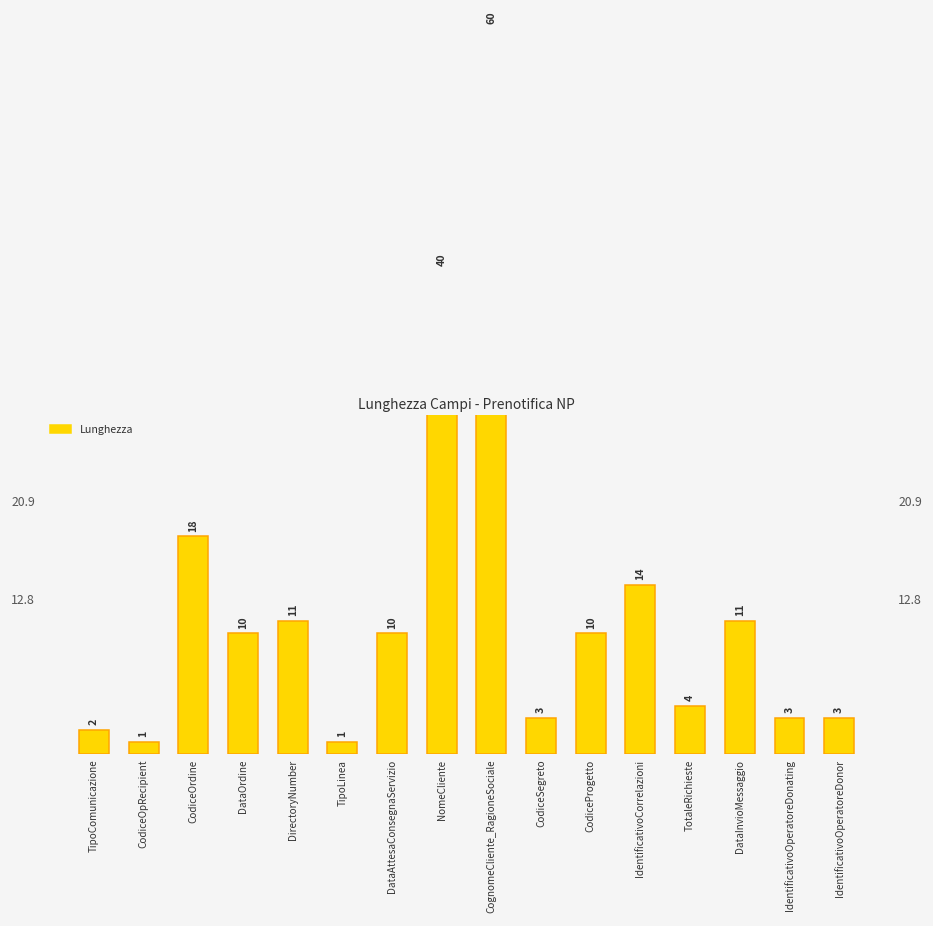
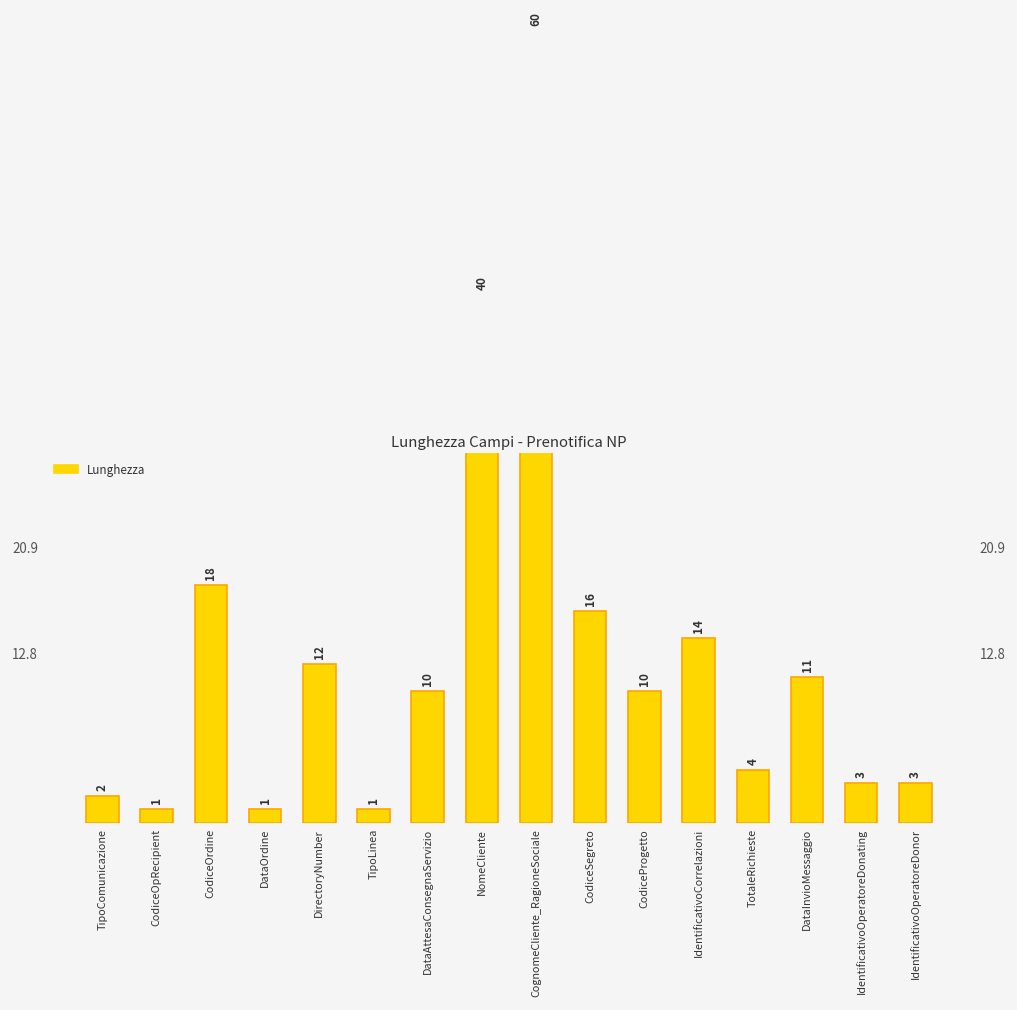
DataOrdine: 10 -> 1
DirectoryNumber: 11 -> 12
CodiceSegreto: 3 -> 16
